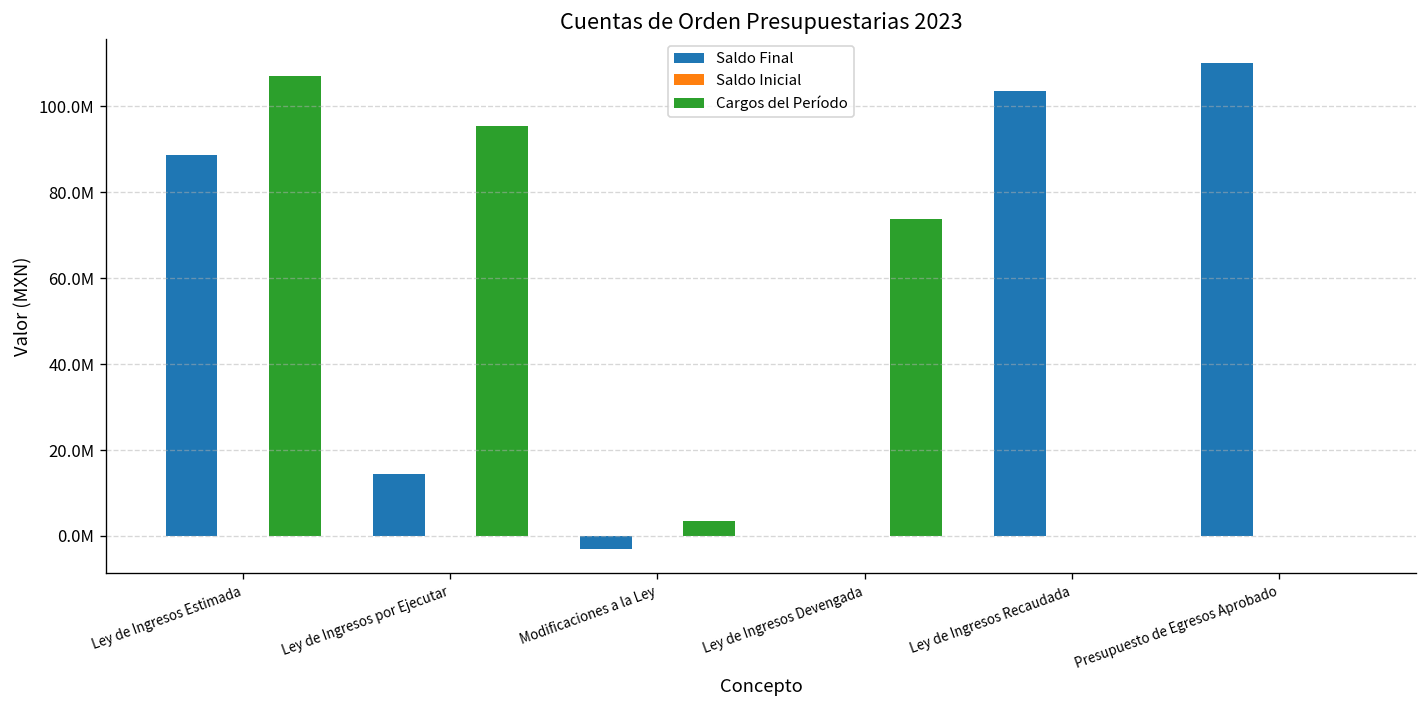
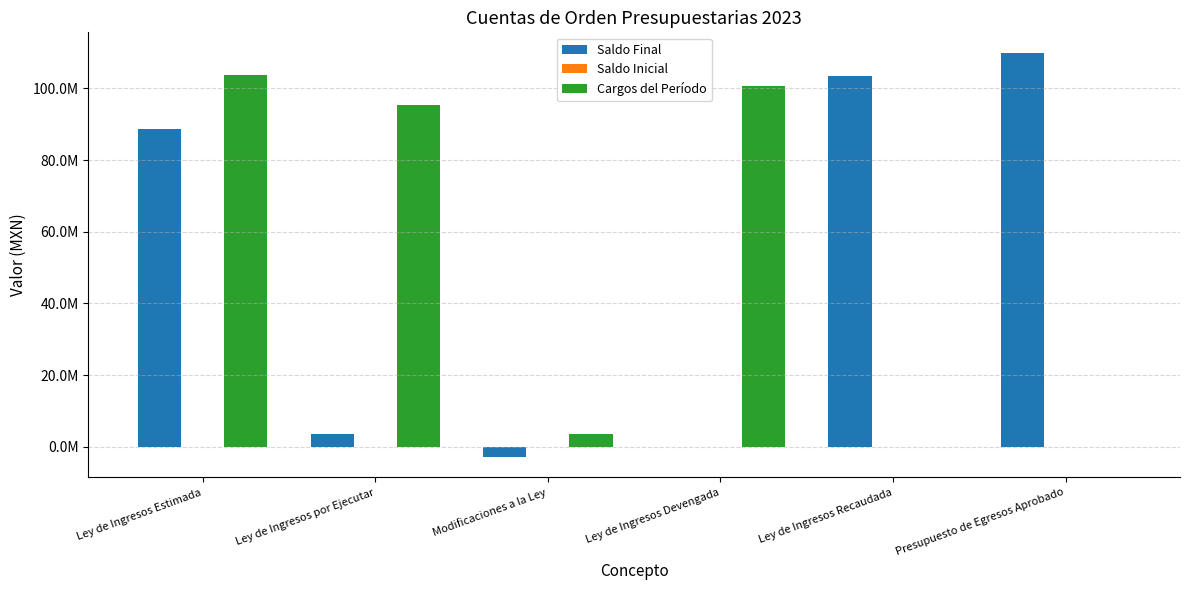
Cargos del Período, Ley de Ingresos Estimada: 107000000 -> 104000000
Saldo Final, Ley de Ingresos por Ejecutar: 15000000 -> 3000000
Cargos del Período, Ley de Ingresos Devengada: 74000000 -> 101000000
